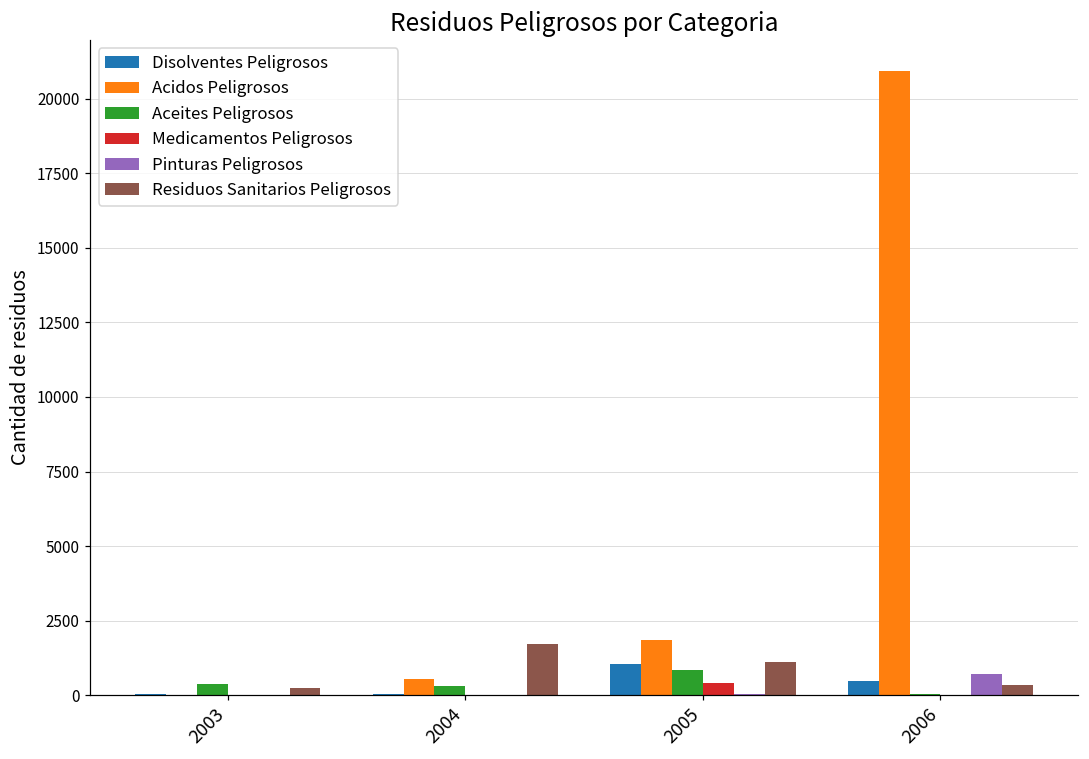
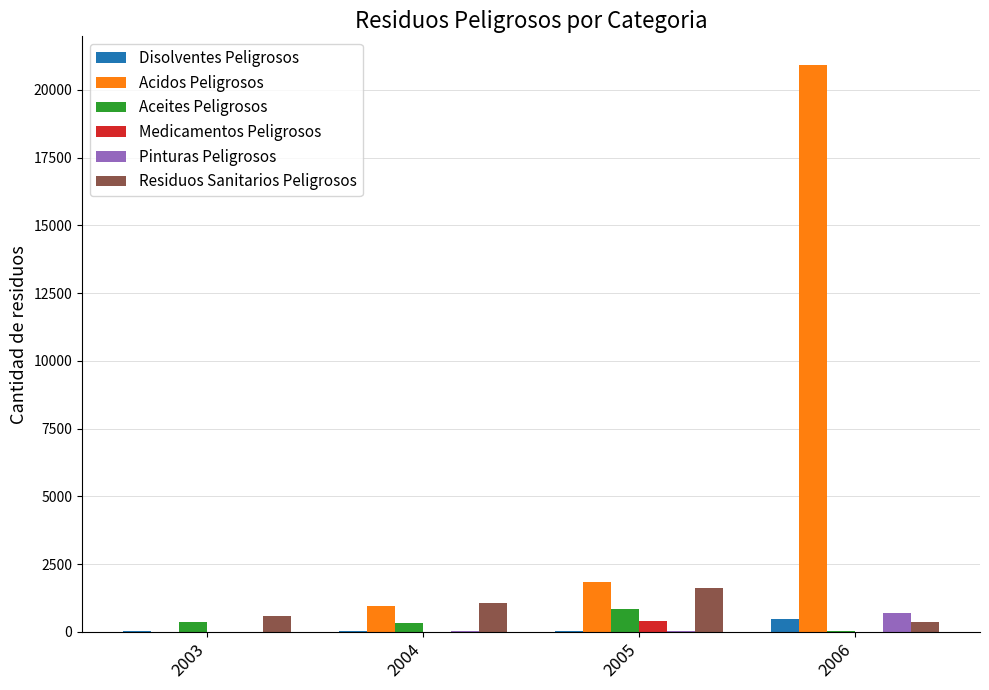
Residuos Sanitarios Peligrosos, 2003: 200 -> 600
Acidos Peligrosos, 2004: 500 -> 1000
Residuos Sanitarios Peligrosos, 2004: 1700 -> 1100
Disolventes Peligrosos, 2005: 1100 -> 100
Residuos Sanitarios Peligrosos, 2005: 1100 -> 1600
